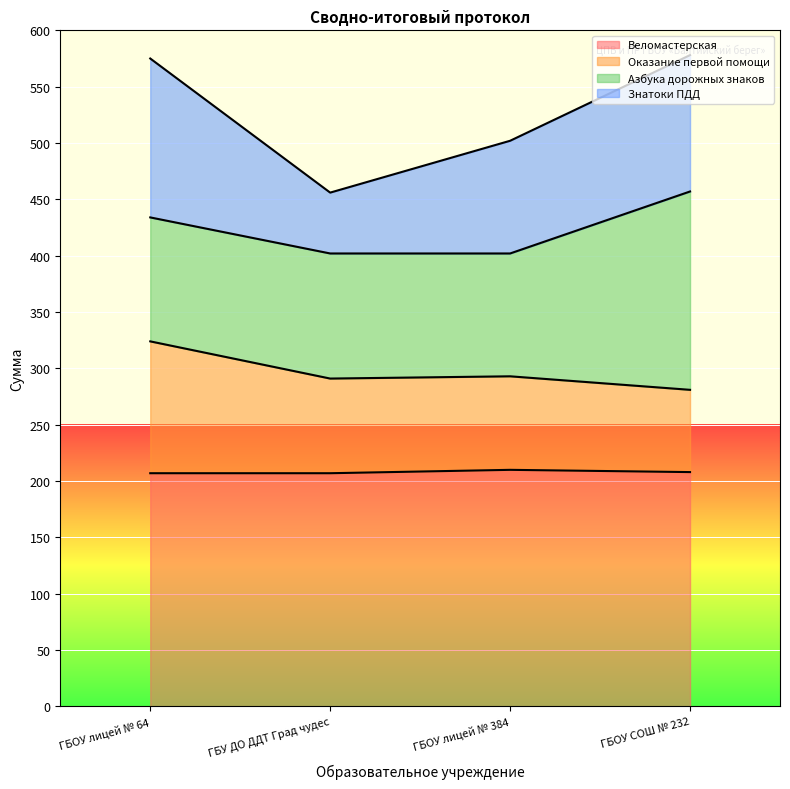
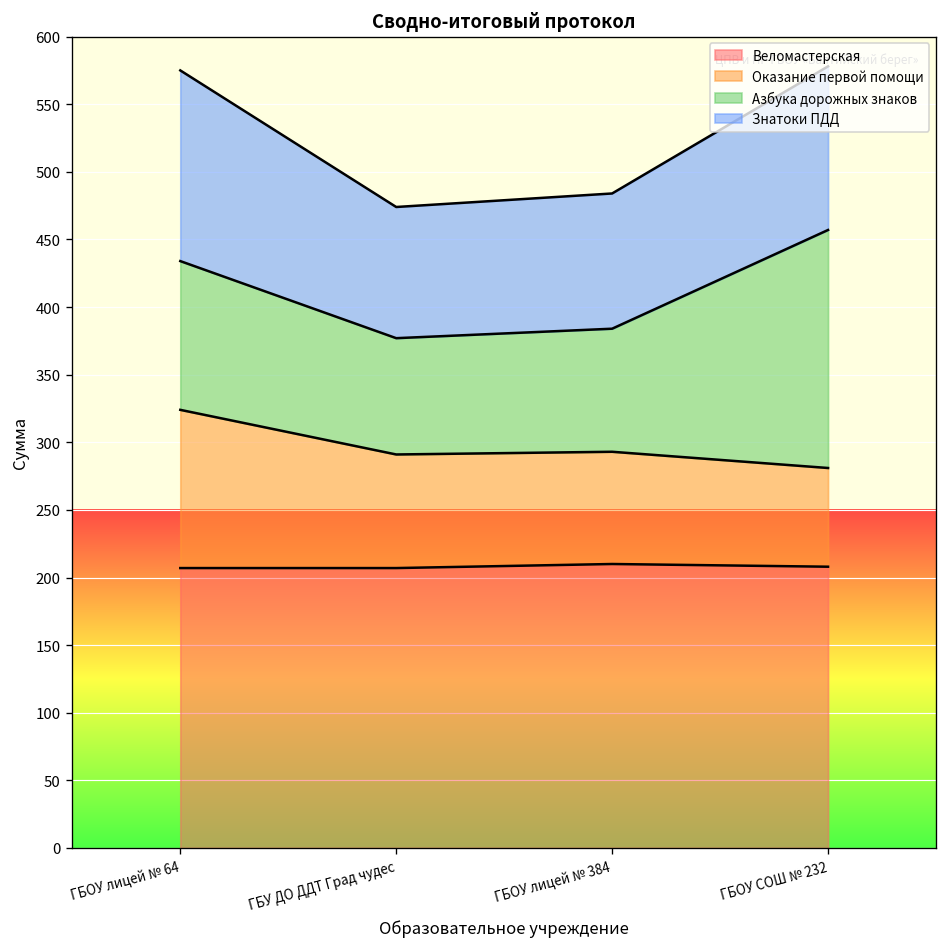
Азбука дорожных знаков, ГБУ ДО ДДТ Град чудес: 111 -> 86
Знатоки ПДД, ГБУ ДО ДДТ Град чудес: 54 -> 97
Азбука дорожных знаков, ГБОУ лицей № 384: 109 -> 91
